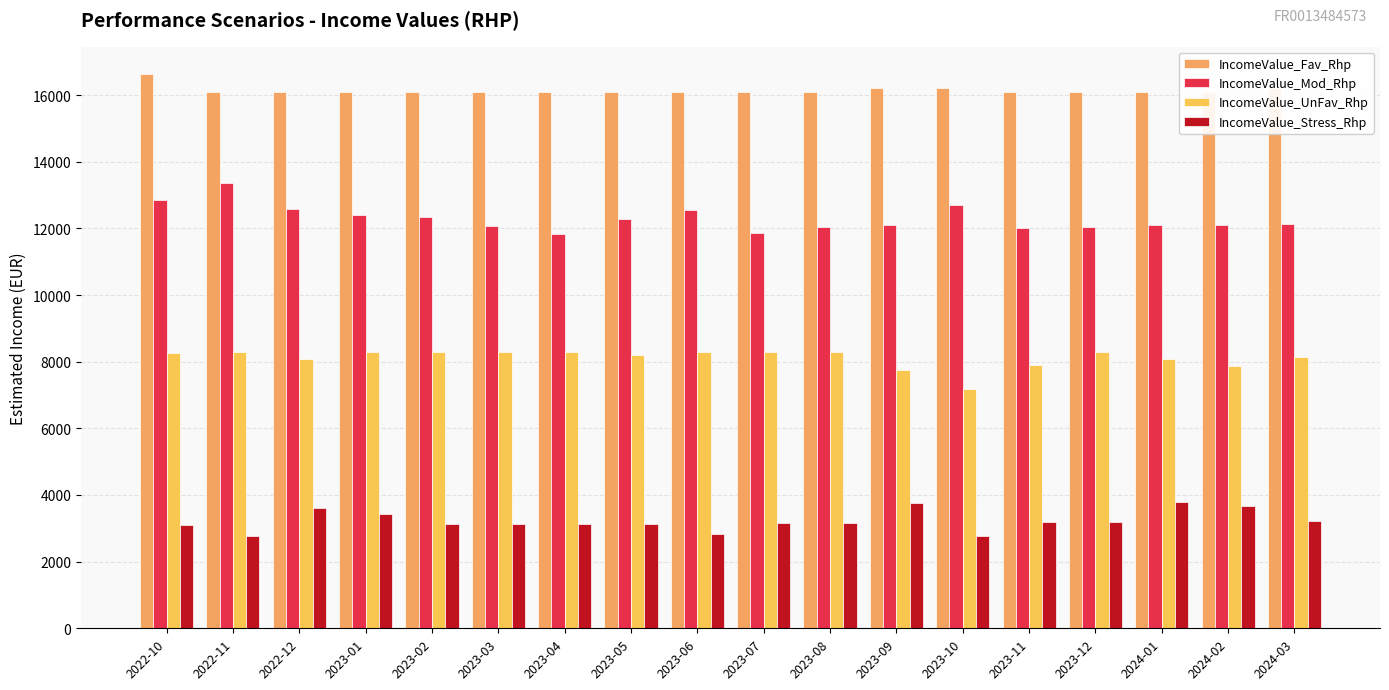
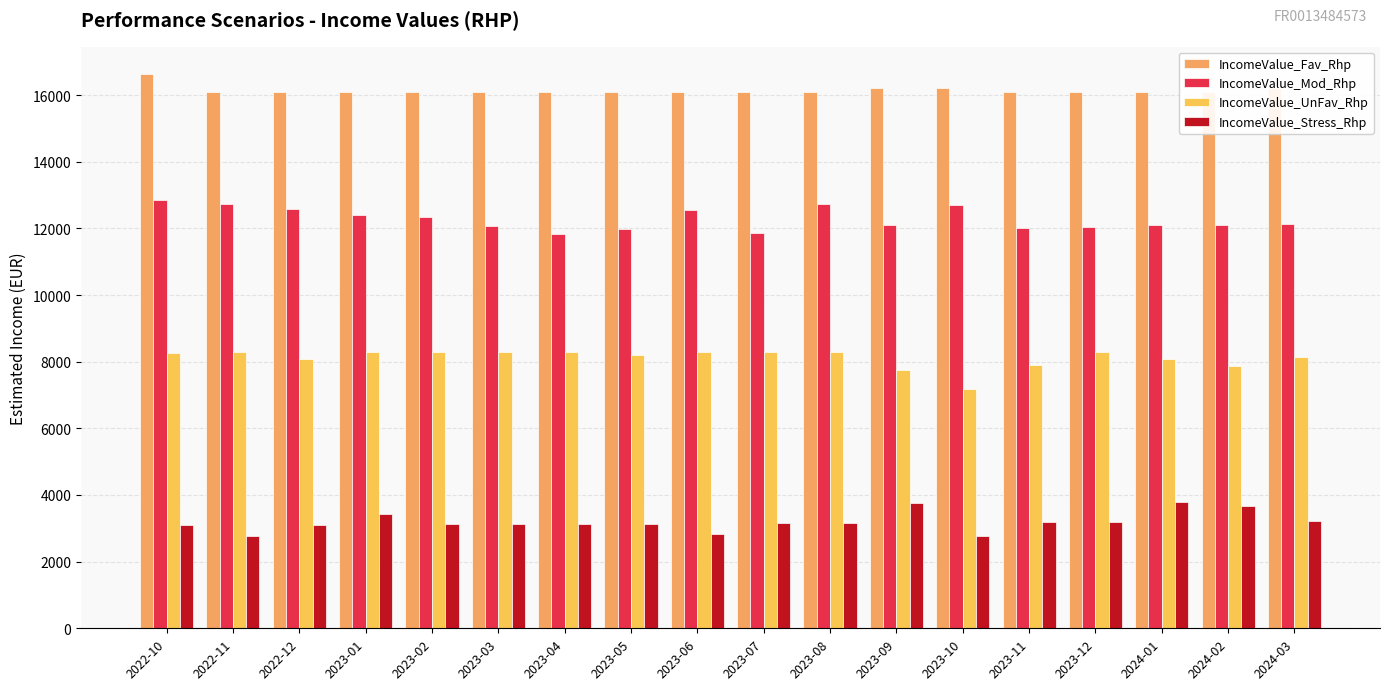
IncomeValue_Mod_Rhp, 2022-11: 13400 -> 12700
IncomeValue_Stress_Rhp, 2022-12: 3600 -> 3100
IncomeValue_Mod_Rhp, 2023-05: 12300 -> 12000
IncomeValue_Mod_Rhp, 2023-08: 12000 -> 12700
